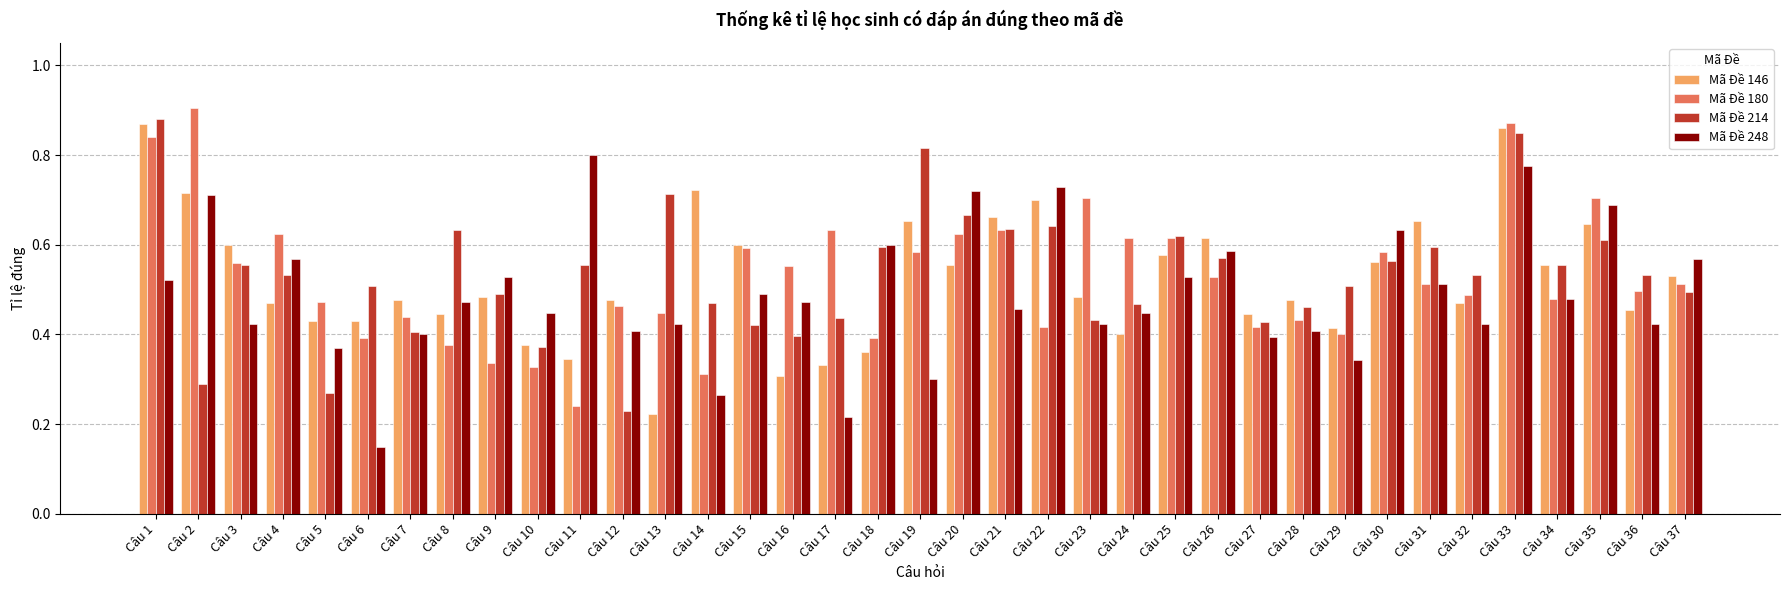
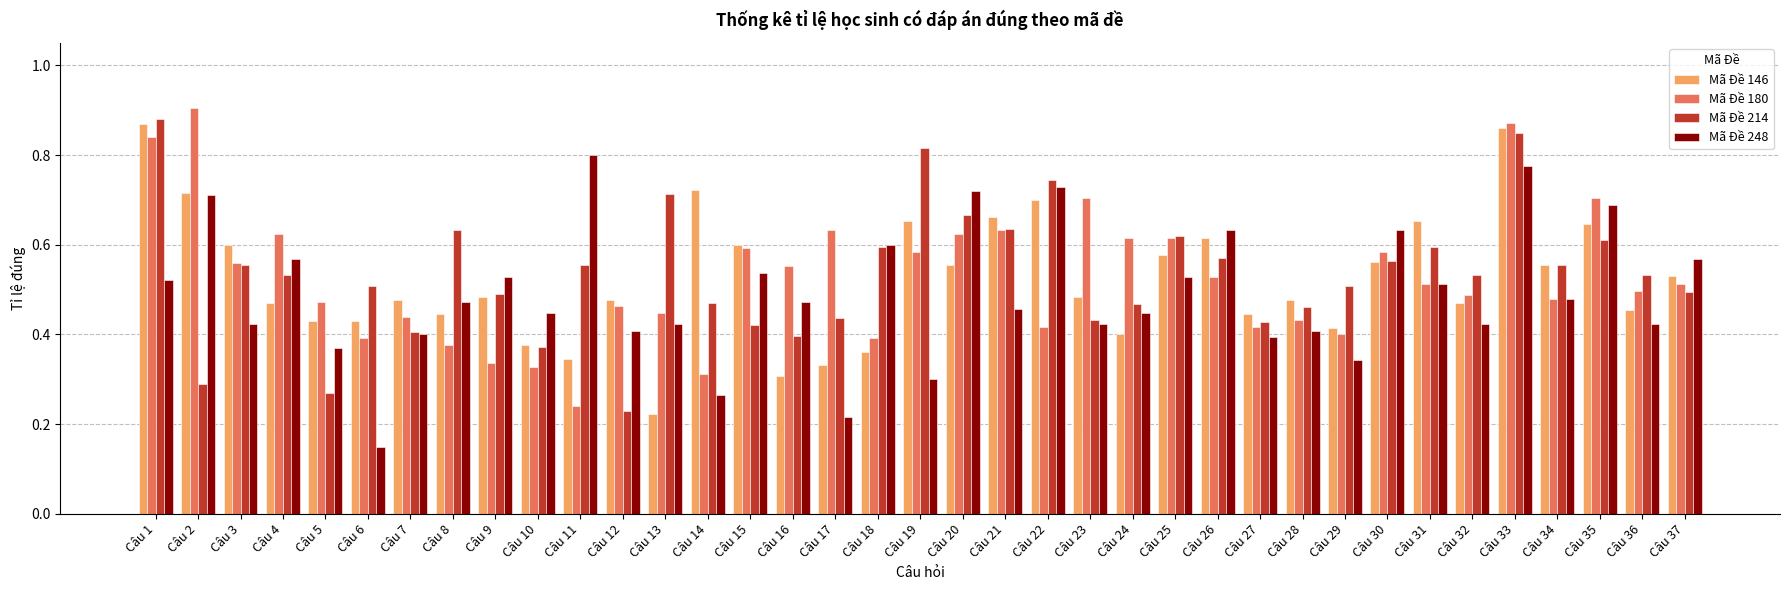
Mã Đề 248, Câu 15: 0.49 -> 0.54
Mã Đề 214, Câu 22: 0.64 -> 0.74
Mã Đề 248, Câu 26: 0.59 -> 0.63
